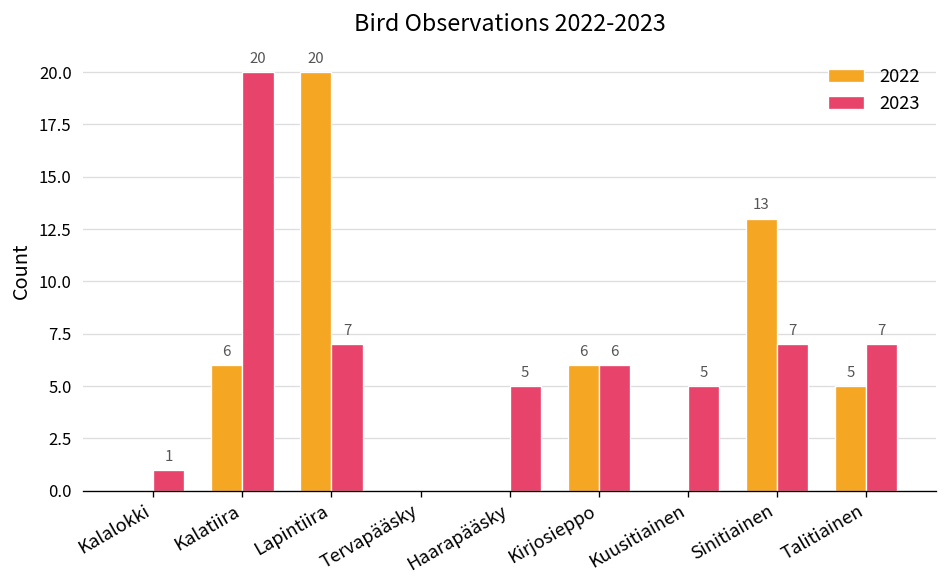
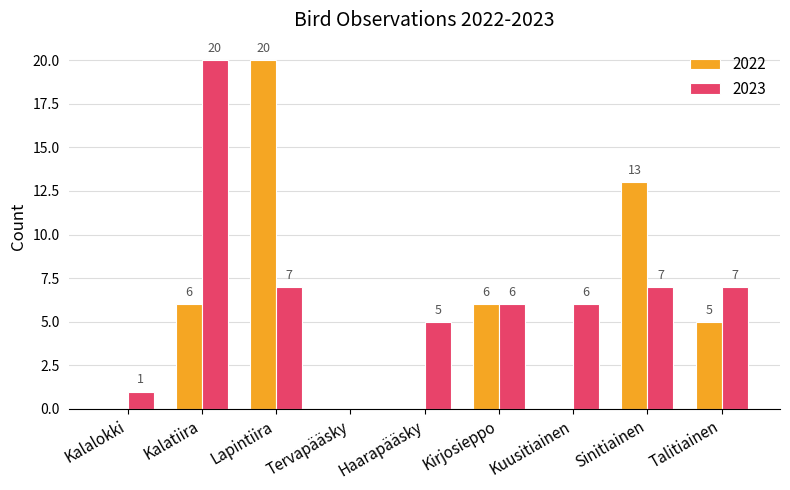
2023, Kuusitiainen: 5 -> 6
